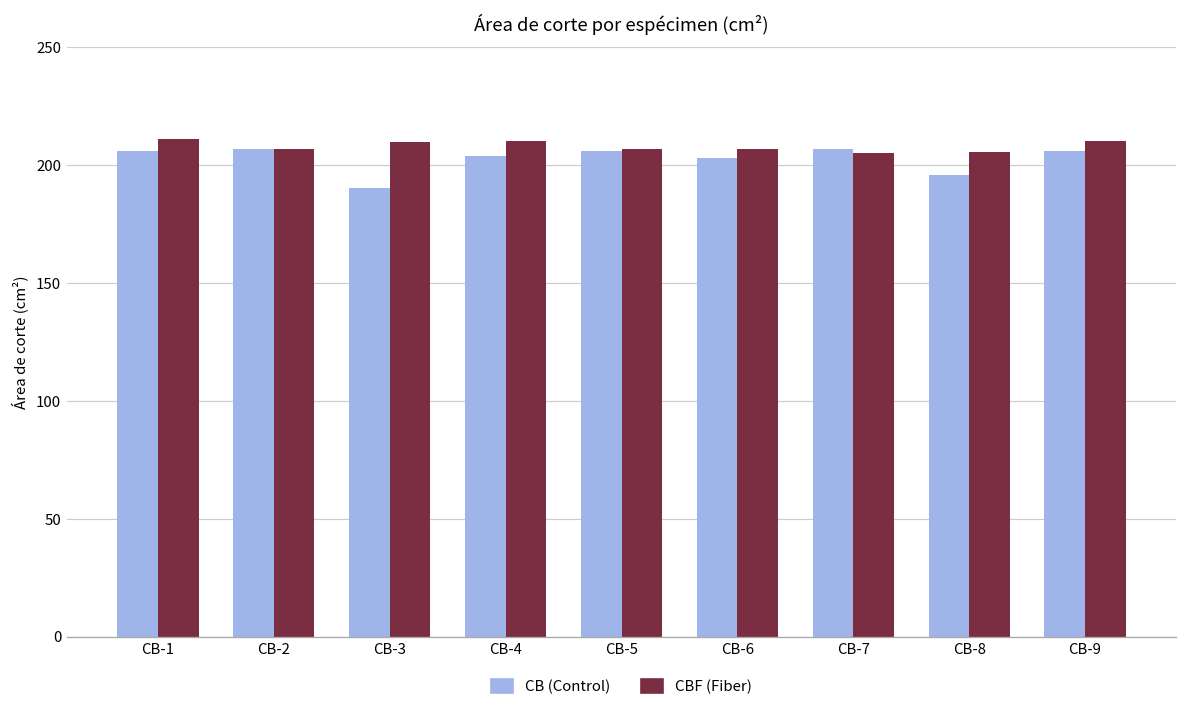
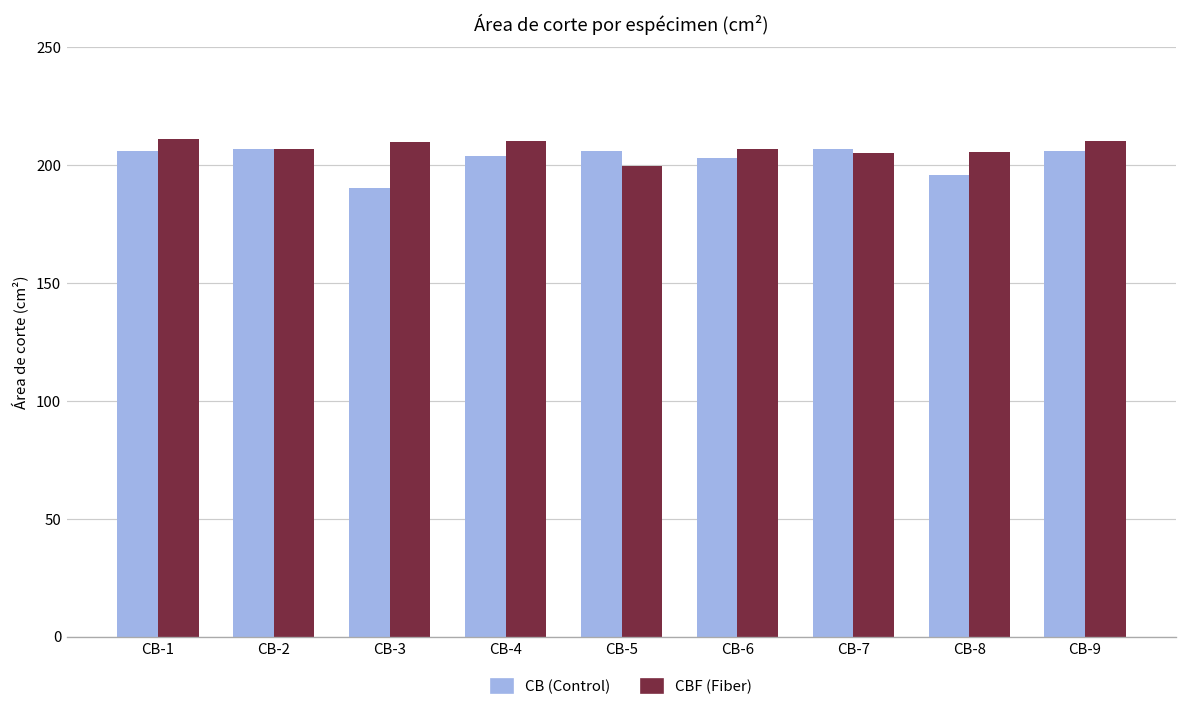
CBF (Fiber), CB-5: 207 -> 200
